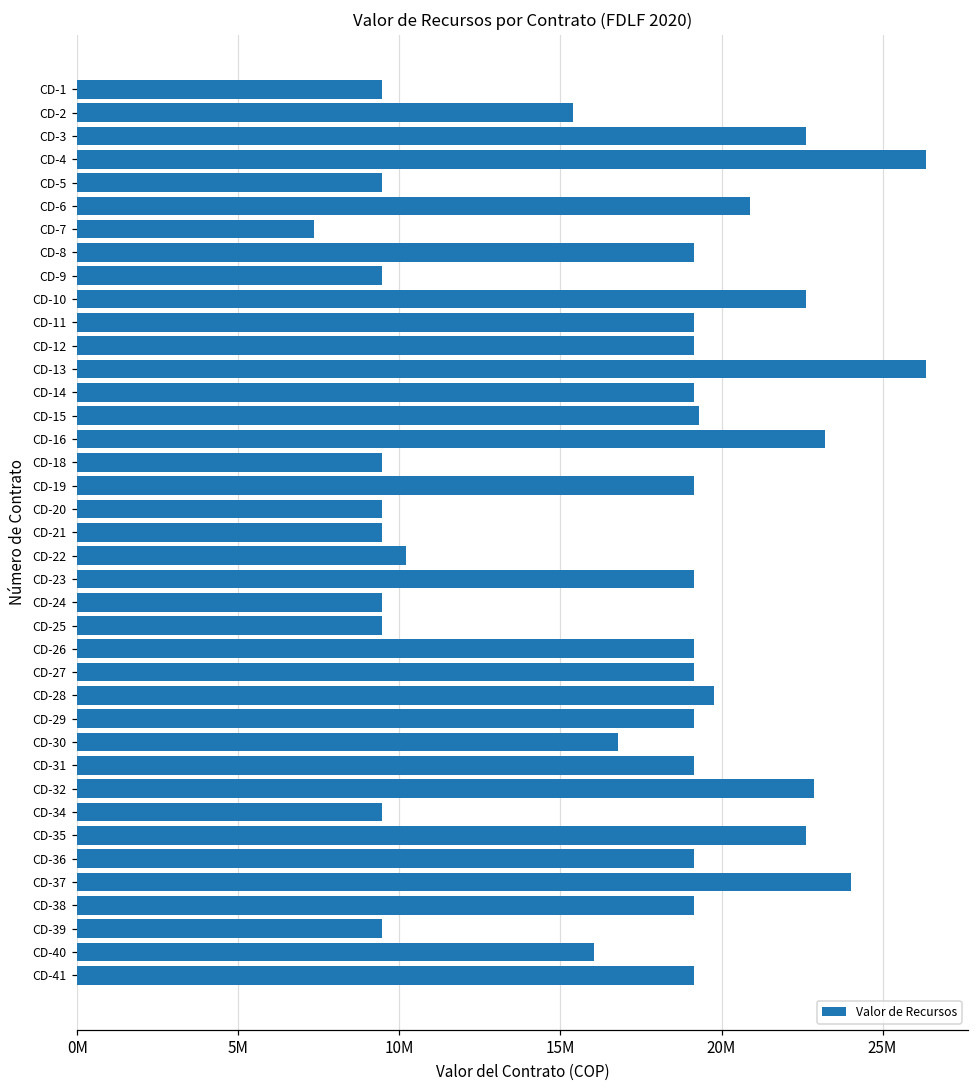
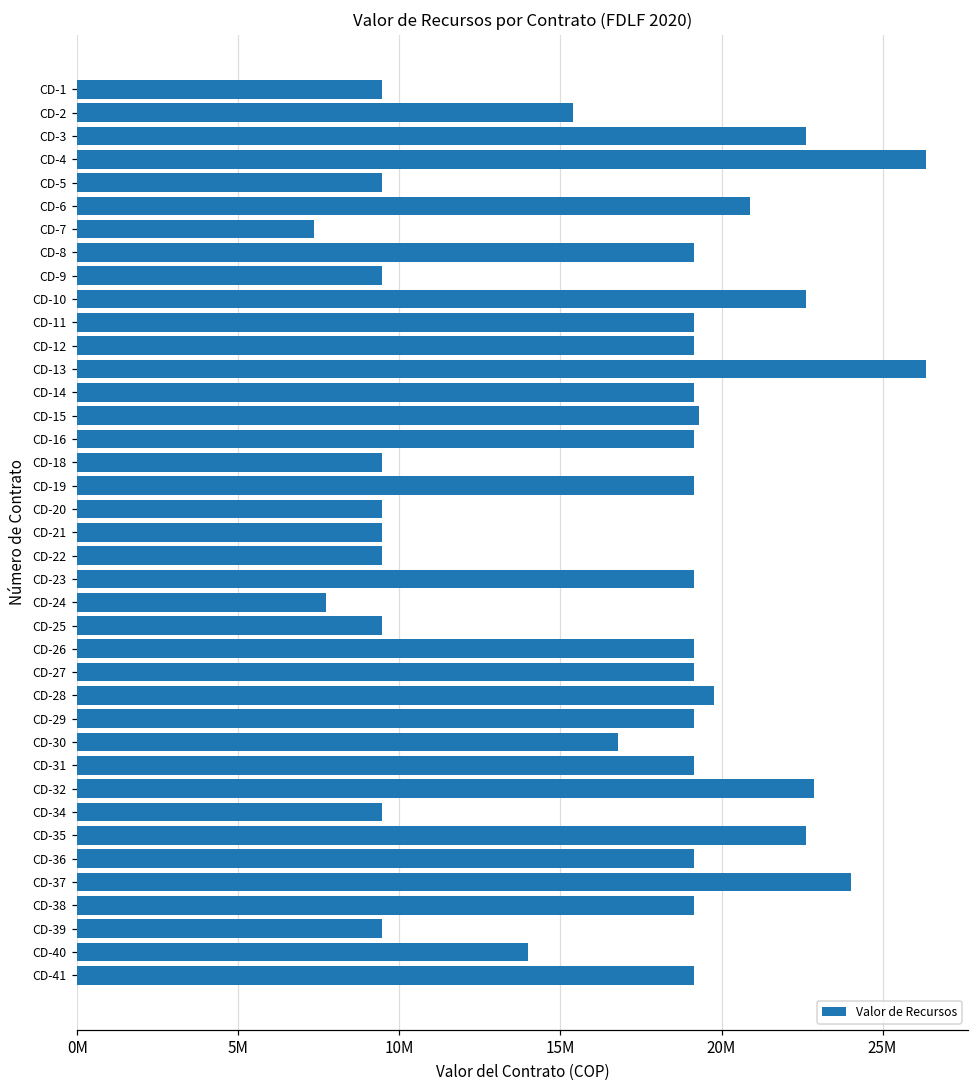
CD-16: 23200000 -> 19100000
CD-22: 10200000 -> 9500000
CD-24: 9500000 -> 7700000
CD-40: 16000000 -> 14000000
